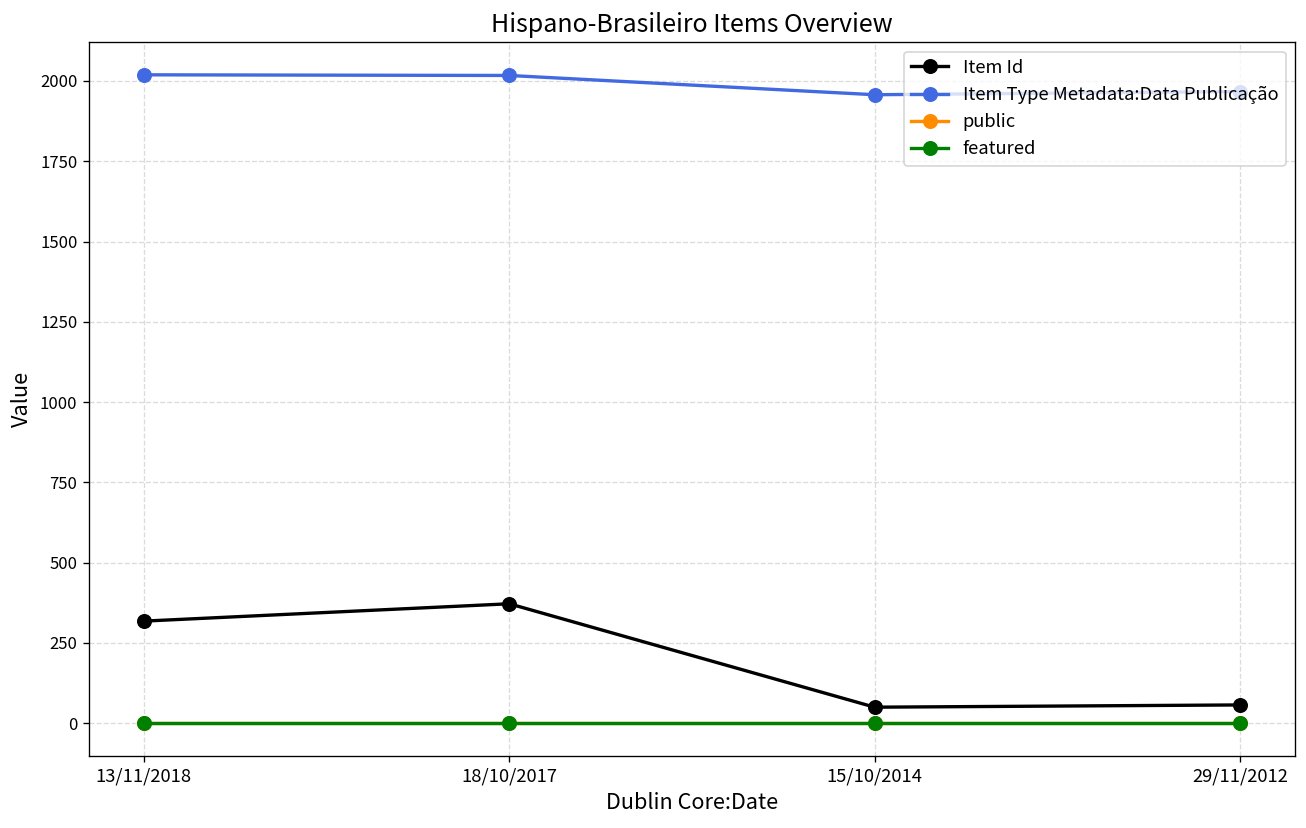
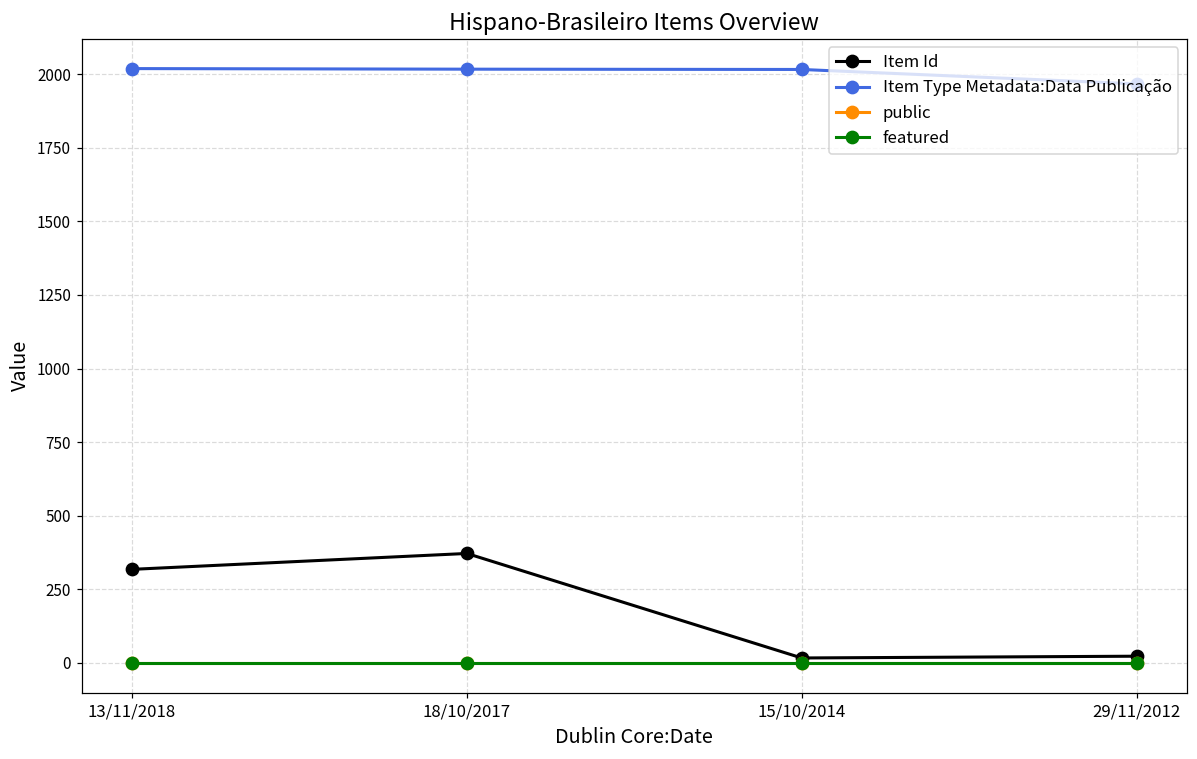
Item Id, 15/10/2014: 50 -> 20
Item Type Metadata:Data Publicação, 15/10/2014: 1960 -> 2020
Item Id, 29/11/2012: 60 -> 20
